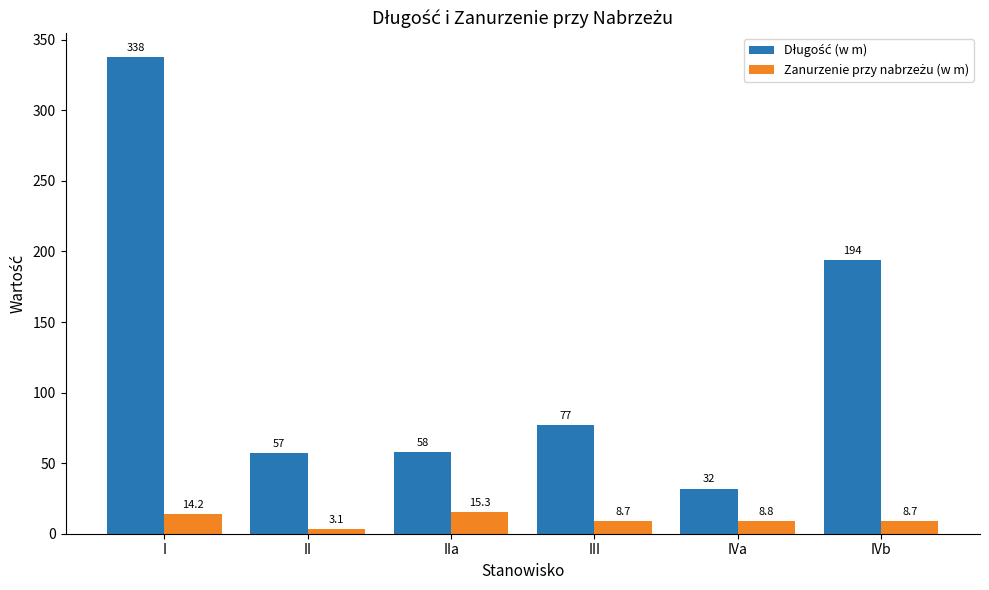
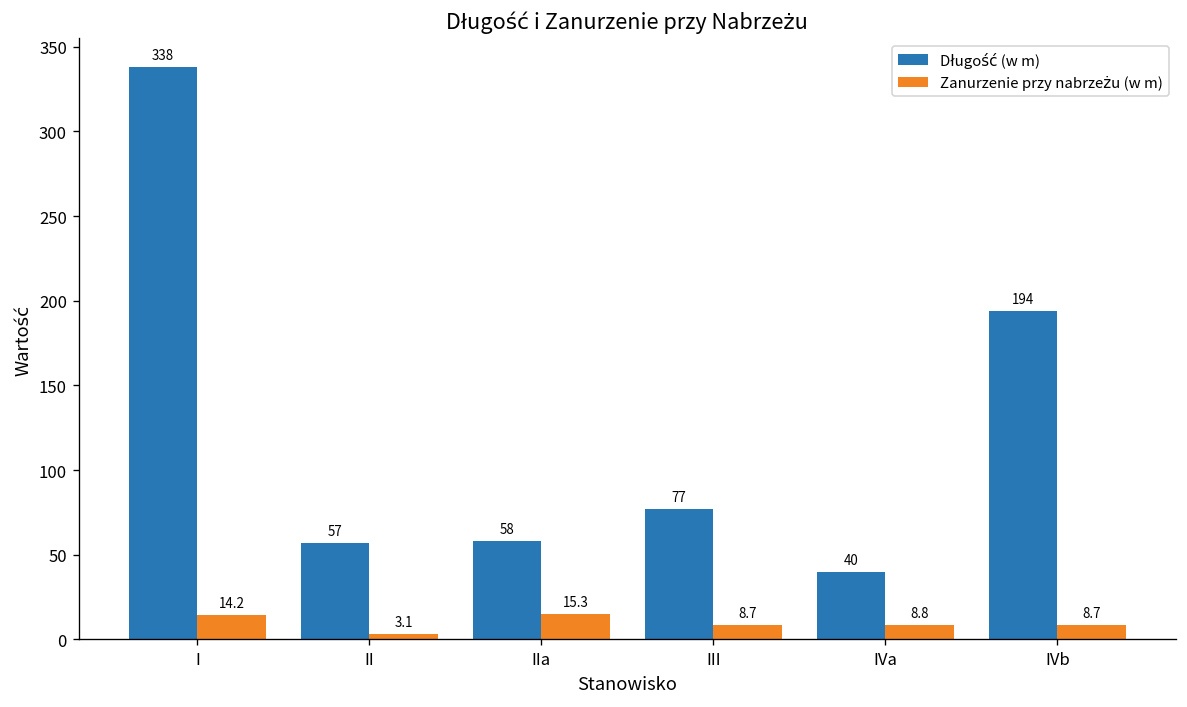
Długość (w m), IVa: 32 -> 40
